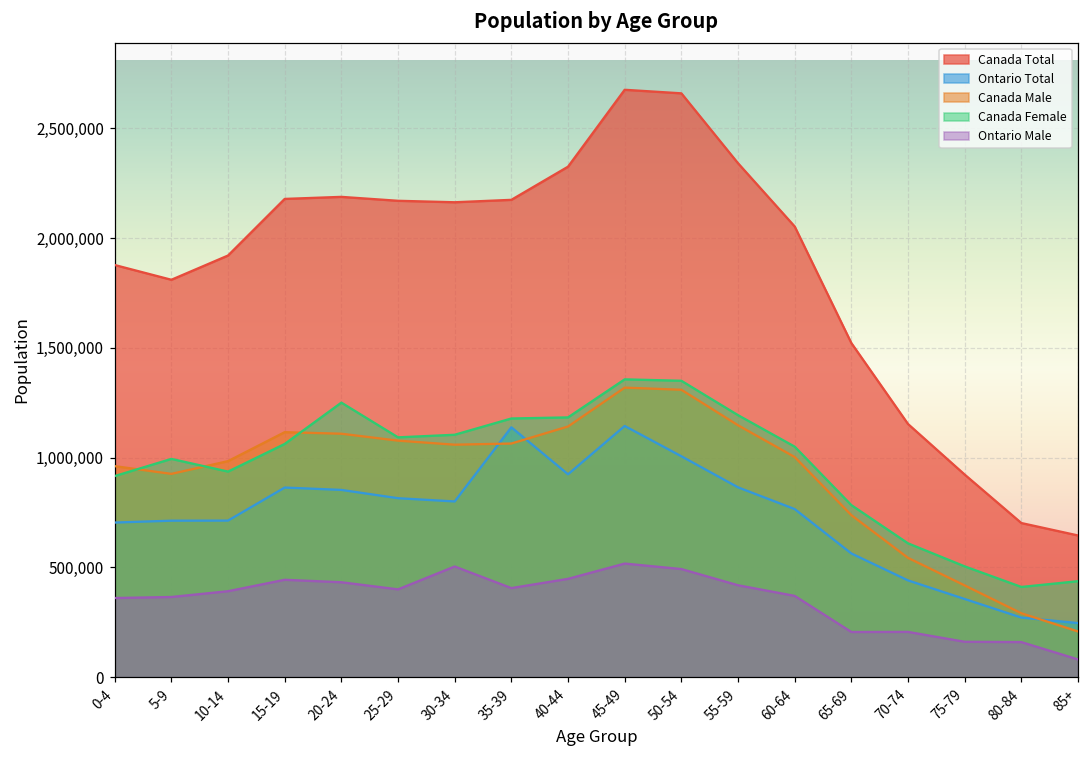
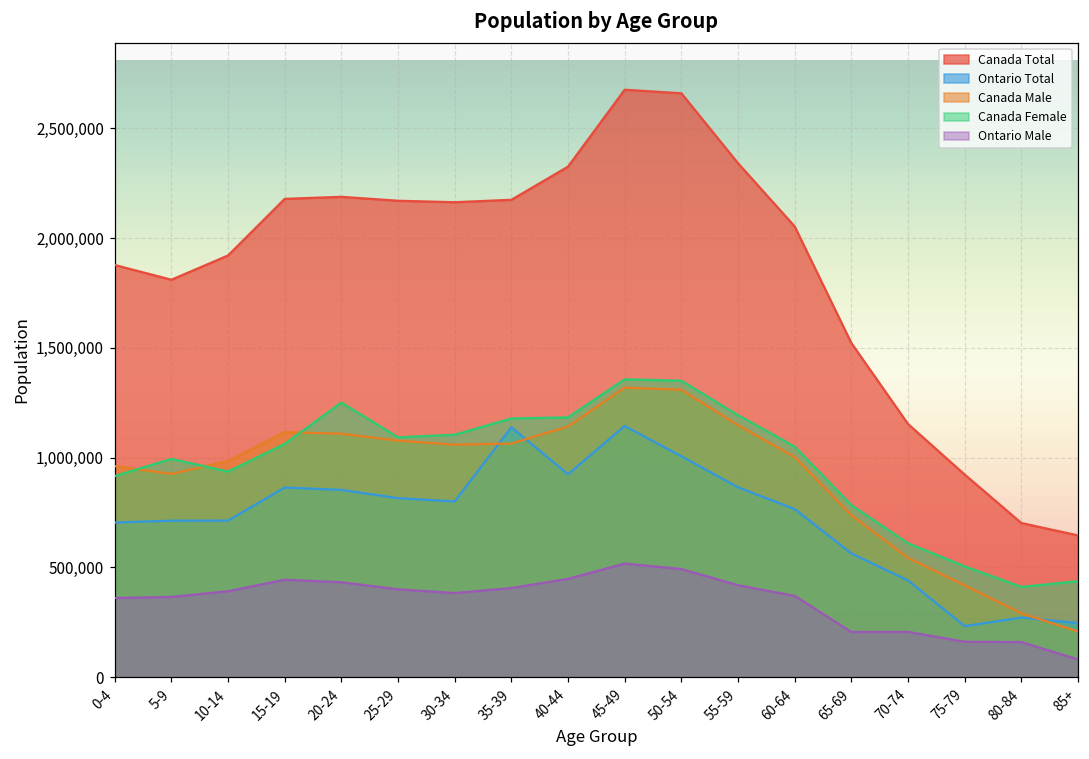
Ontario Male, 30-34: 500,000 -> 380,000
Ontario Total, 75-79: 360,000 -> 230,000
